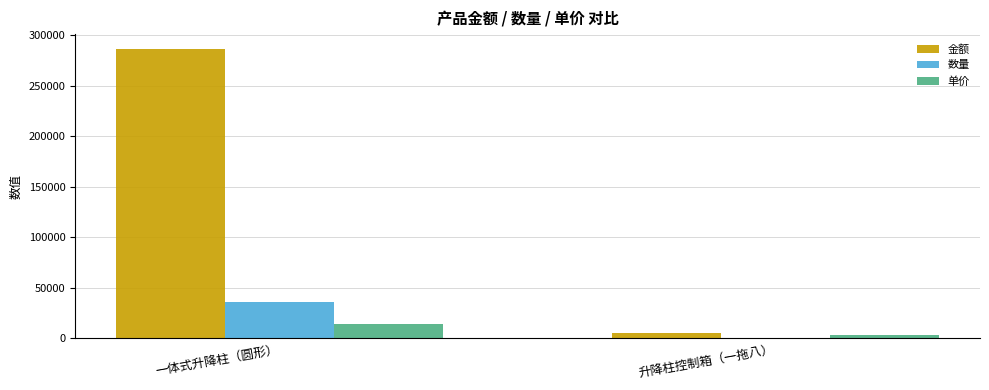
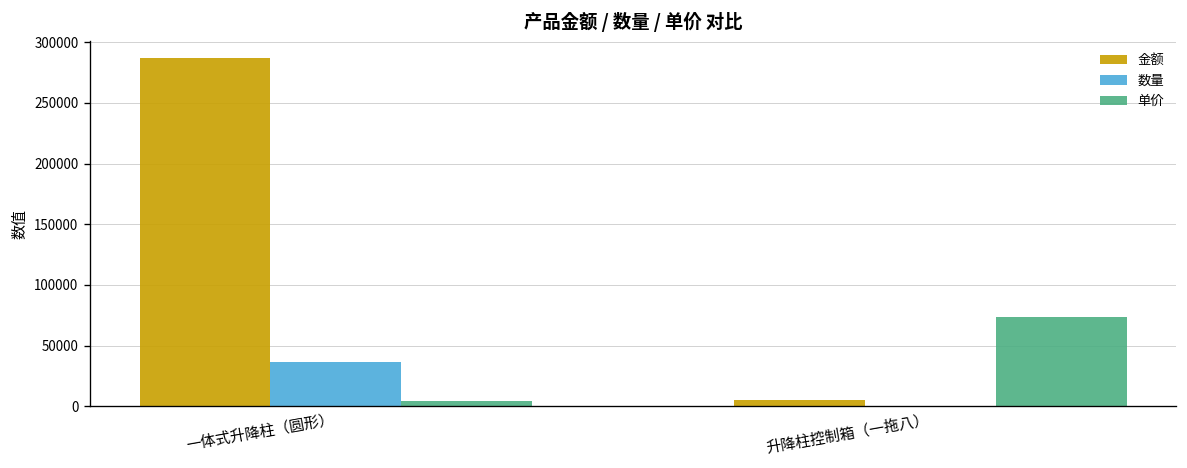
单价, 一体式升降柱（圆形）: 14000 -> 4000
单价, 升降柱控制箱（一拖八）: 3000 -> 73000
